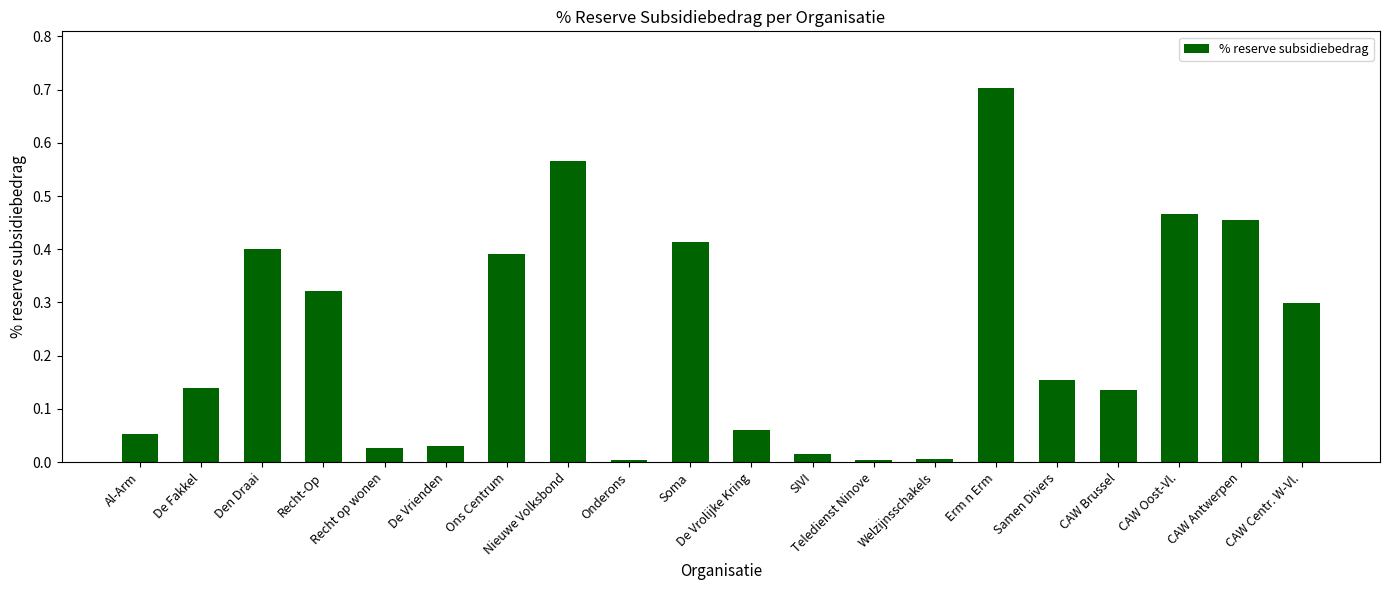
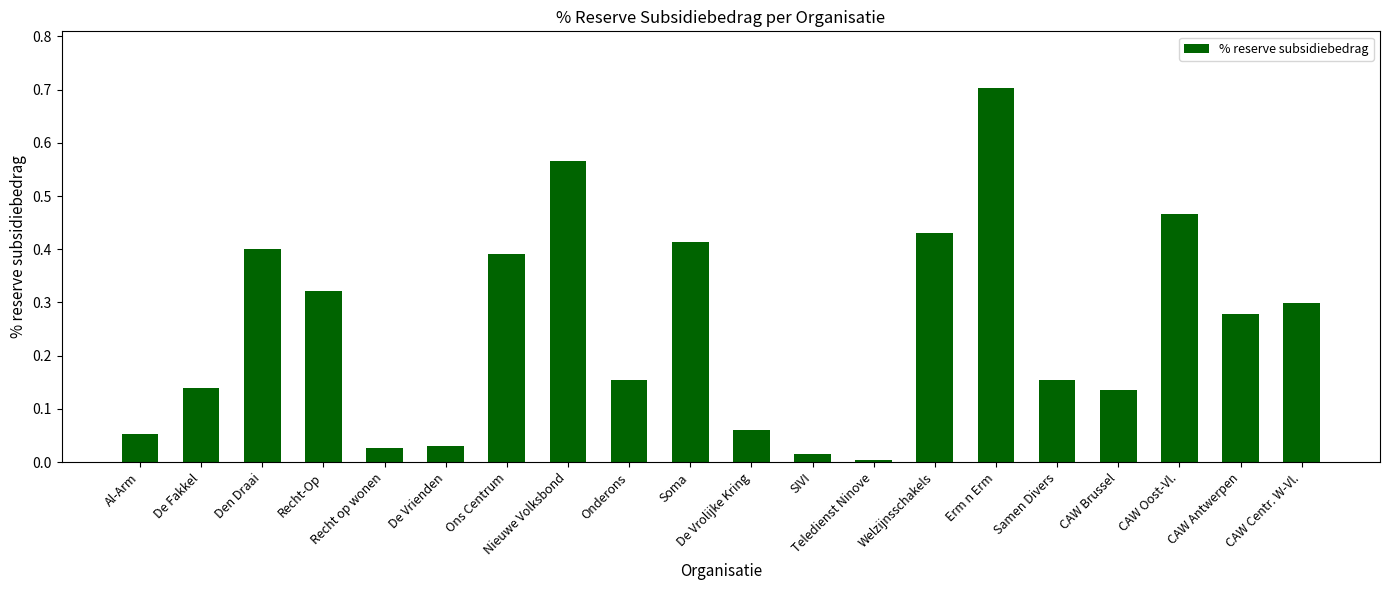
Onderons: 0.00 -> 0.15
Welzijnsschakels: 0.01 -> 0.43
CAW Antwerpen: 0.46 -> 0.28
